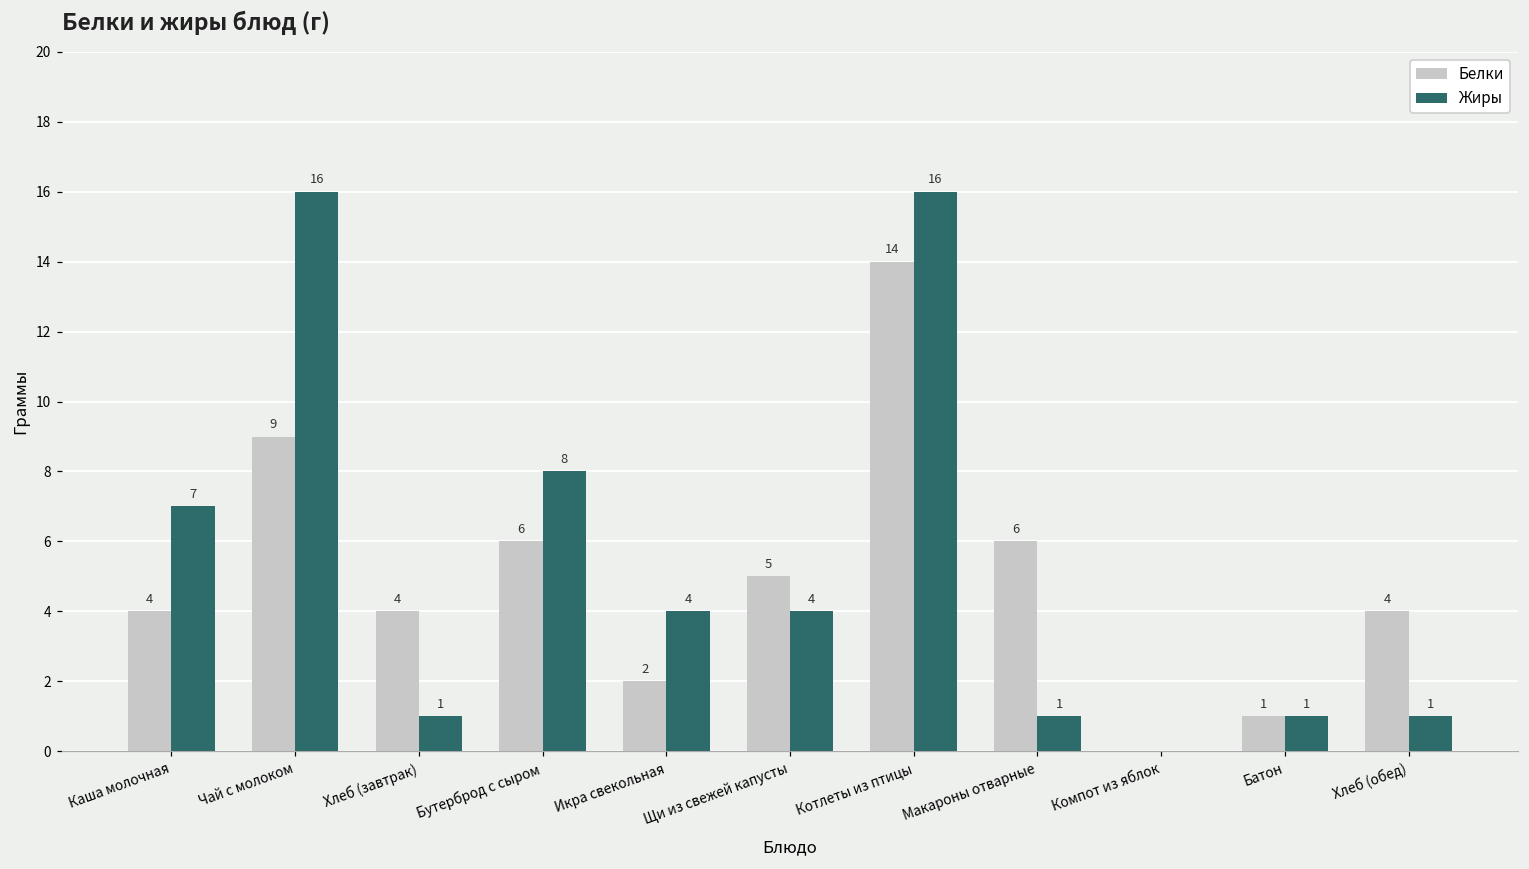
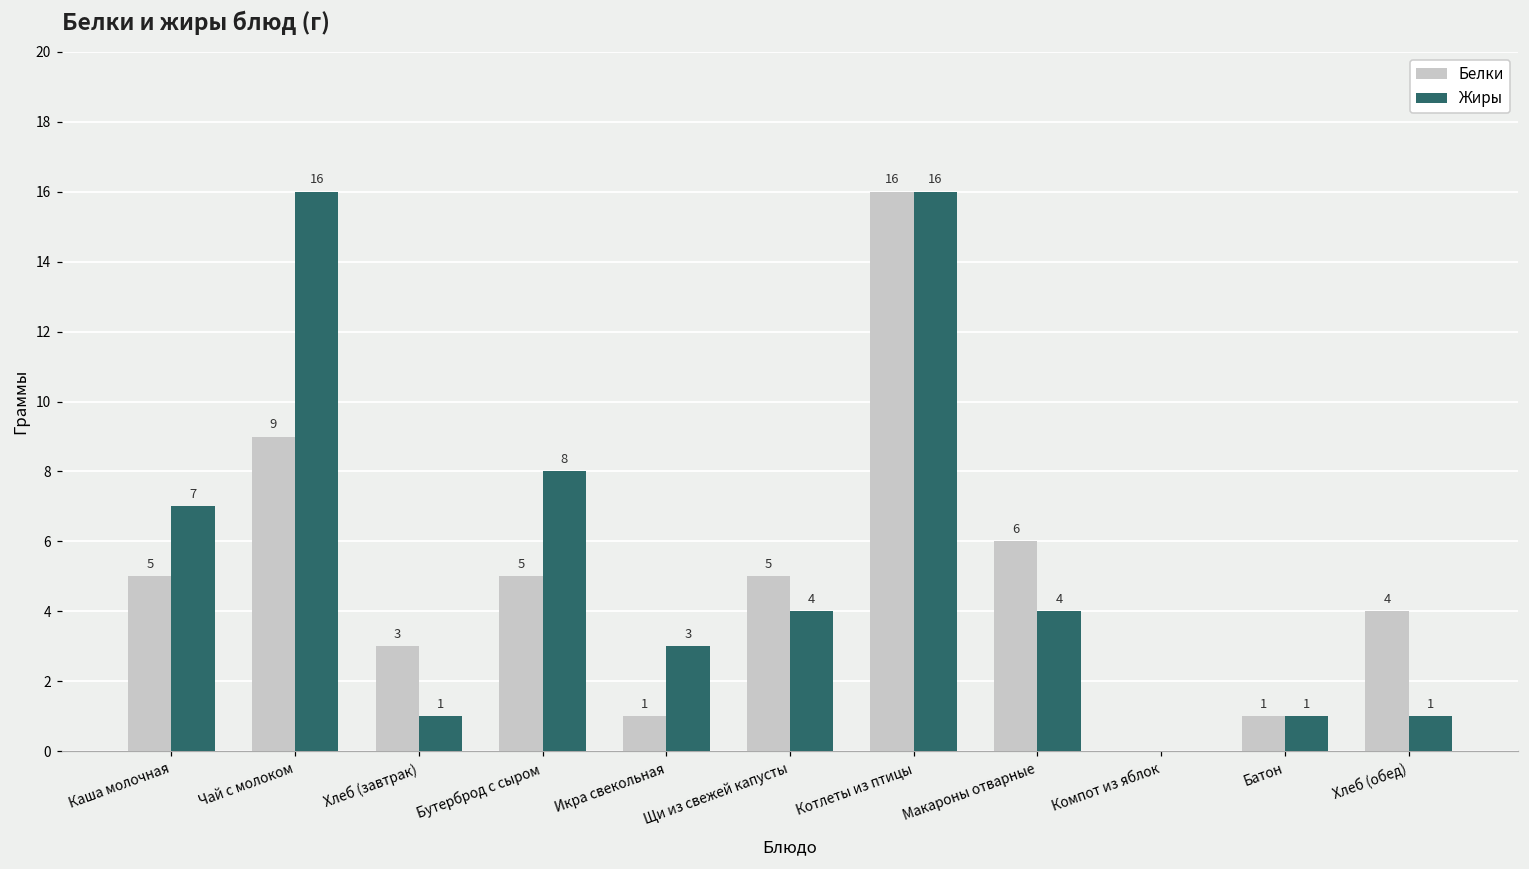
Белки, Каша молочная: 4 -> 5
Белки, Хлеб (завтрак): 4 -> 3
Белки, Бутерброд с сыром: 6 -> 5
Белки, Икра свекольная: 2 -> 1
Жиры, Икра свекольная: 4 -> 3
Белки, Котлеты из птицы: 14 -> 16
Жиры, Макароны отварные: 1 -> 4
